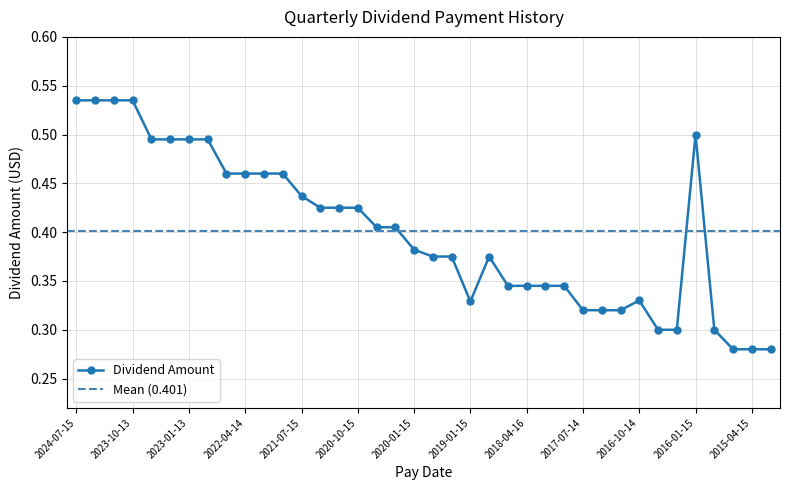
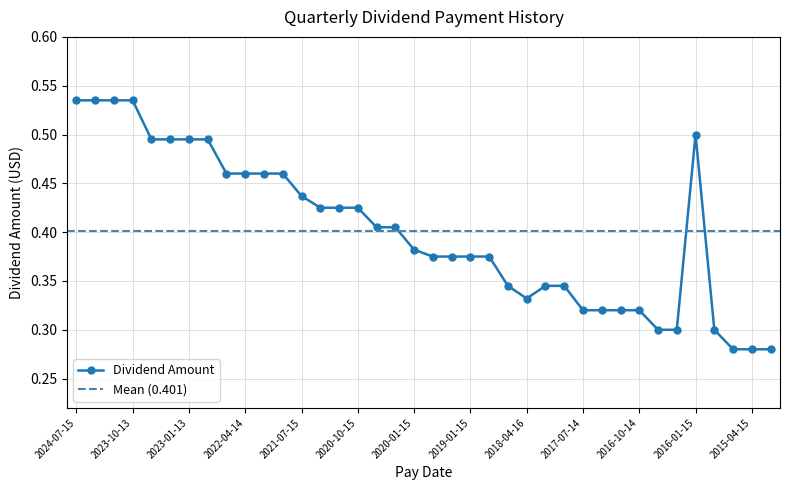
2019-01-15: 0.33 -> 0.38
2018-04-16: 0.35 -> 0.33
2016-10-14: 0.33 -> 0.32
